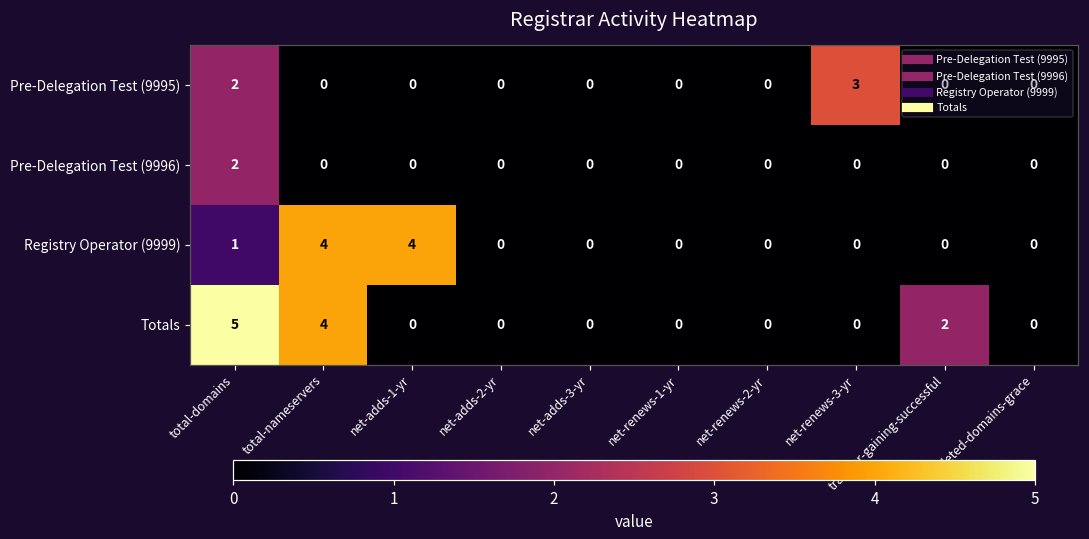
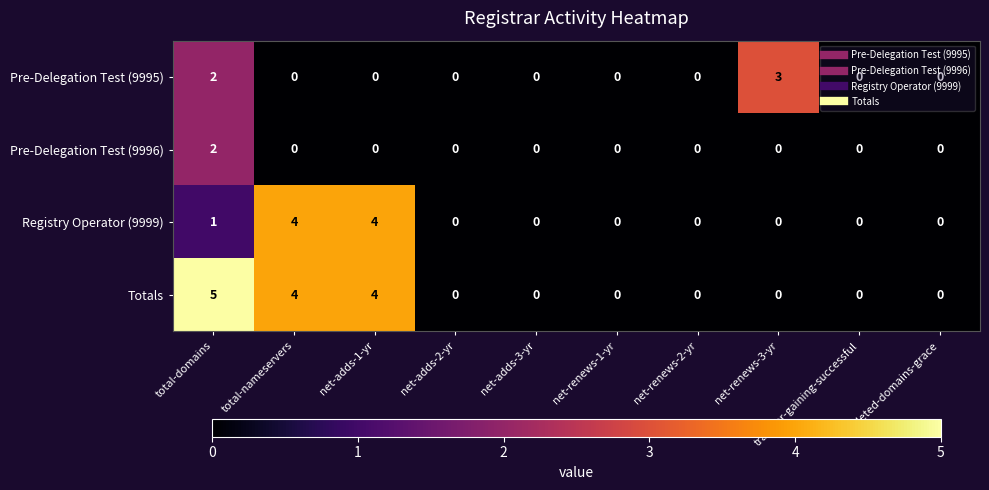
Totals, net-adds-1-yr: 0 -> 4
Totals, transfer-gaining-successful: 2 -> 0
